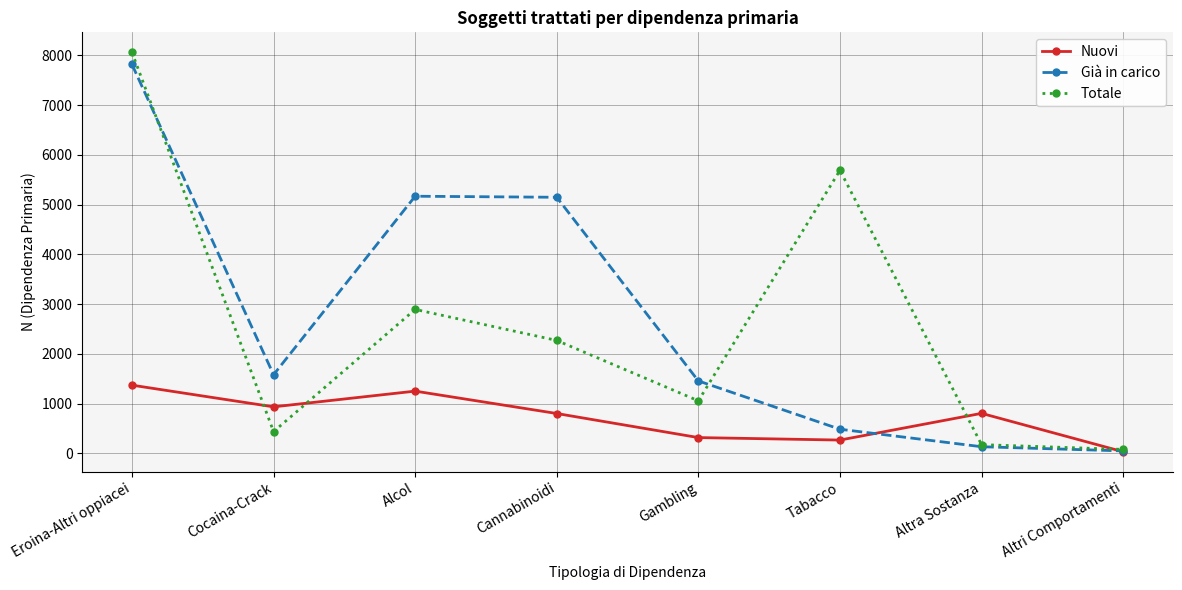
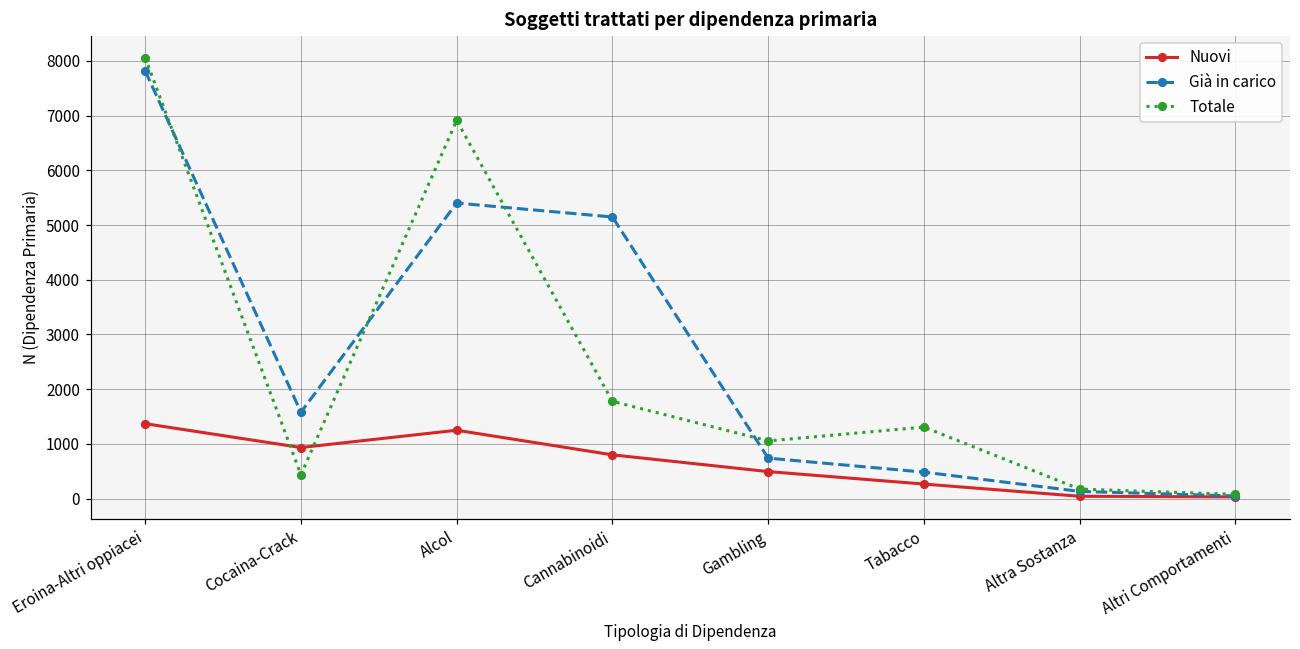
Già in carico, Alcol: 5200 -> 5400
Totale, Alcol: 2900 -> 6900
Totale, Cannabinoidi: 2300 -> 1800
Nuovi, Gambling: 300 -> 500
Già in carico, Gambling: 1500 -> 700
Totale, Tabacco: 5700 -> 1300
Nuovi, Altra Sostanza: 800 -> 0
